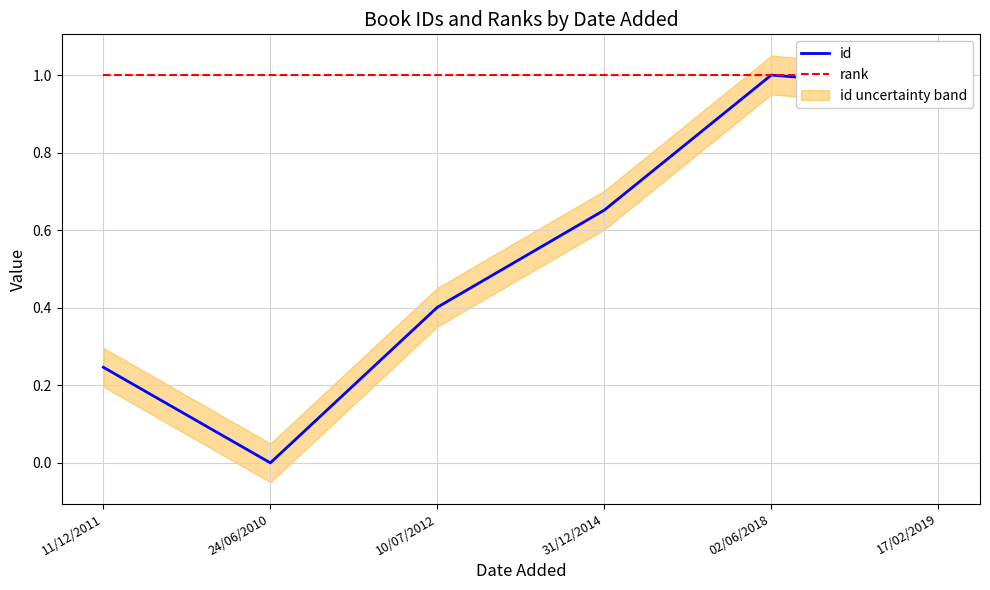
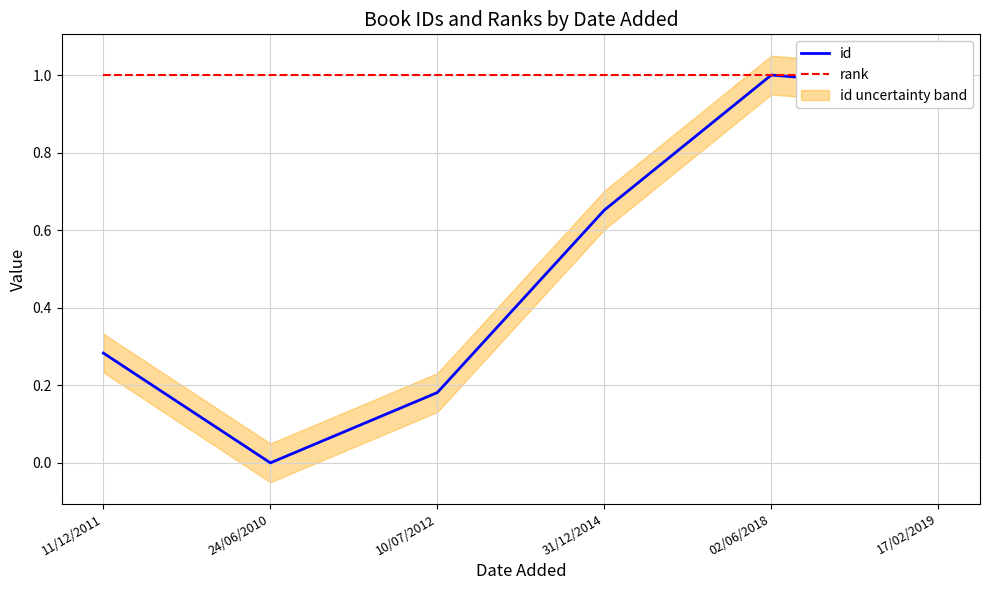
id, 11/12/2011: 0.25 -> 0.28
id, 10/07/2012: 0.40 -> 0.18
